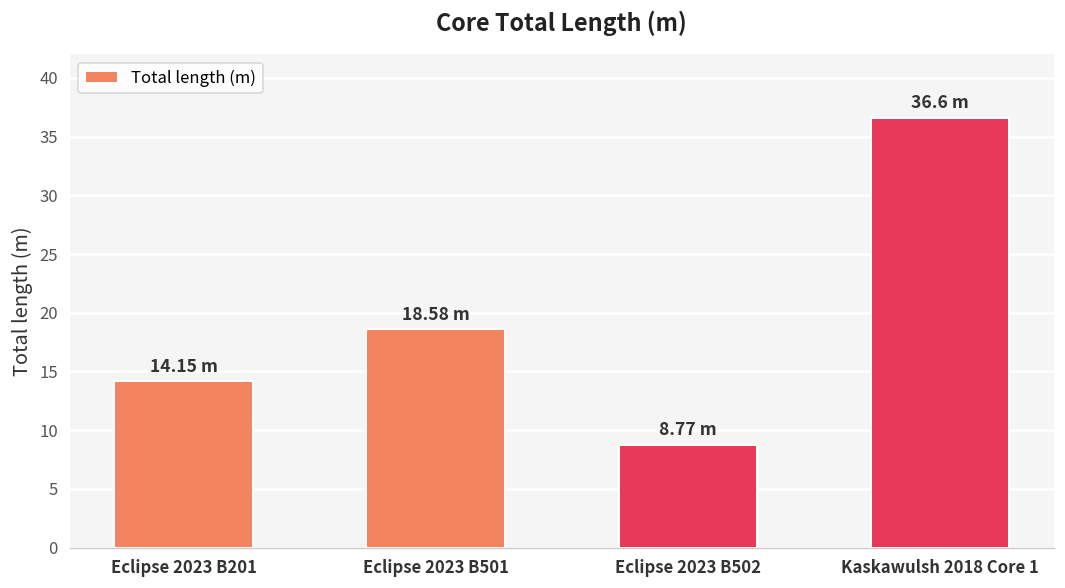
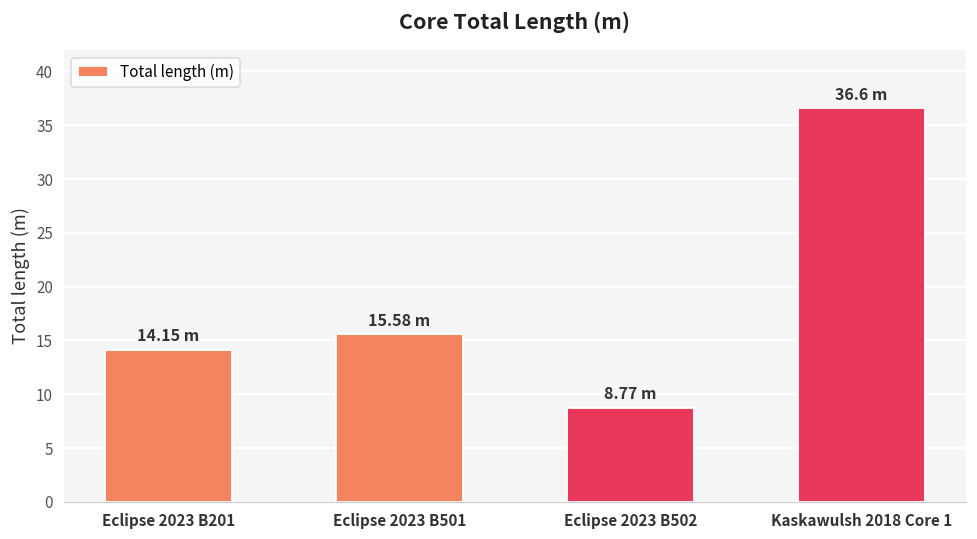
Eclipse 2023 B501: 18.58 -> 15.58
